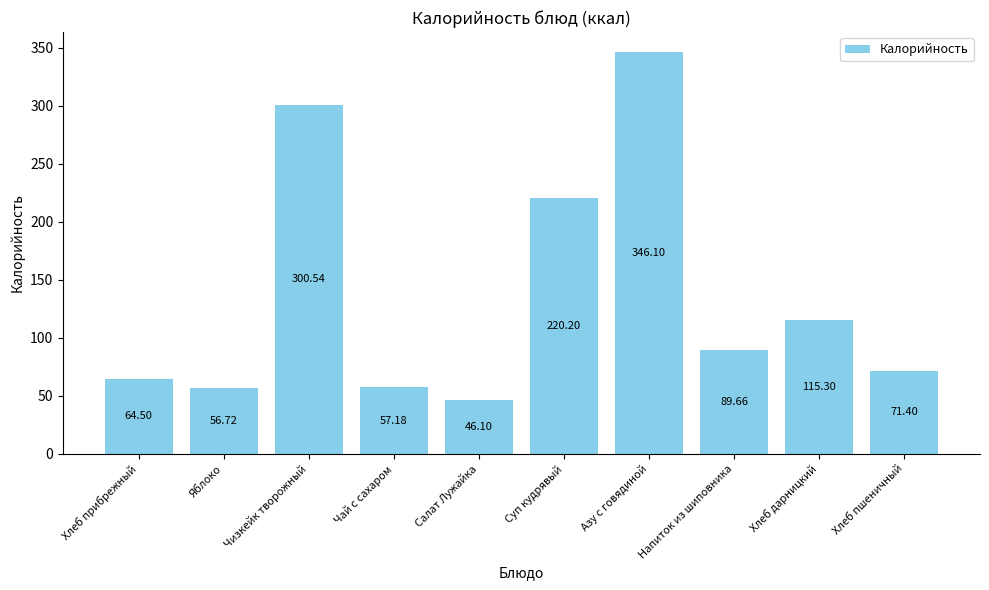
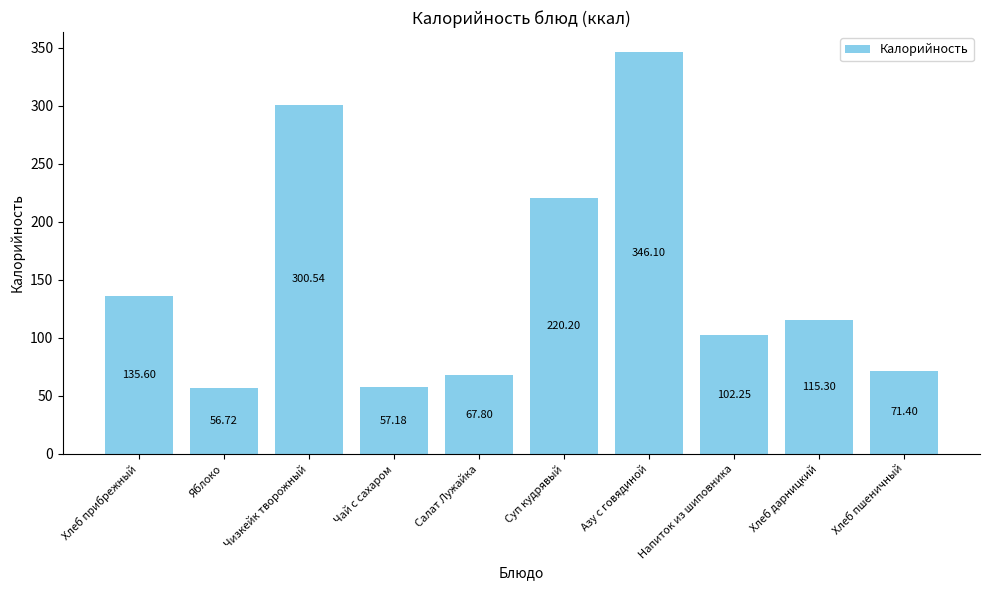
Хлеб прибрежный: 64.50 -> 135.60
Салат Лужайка: 46.10 -> 67.80
Напиток из шиповника: 89.66 -> 102.25
